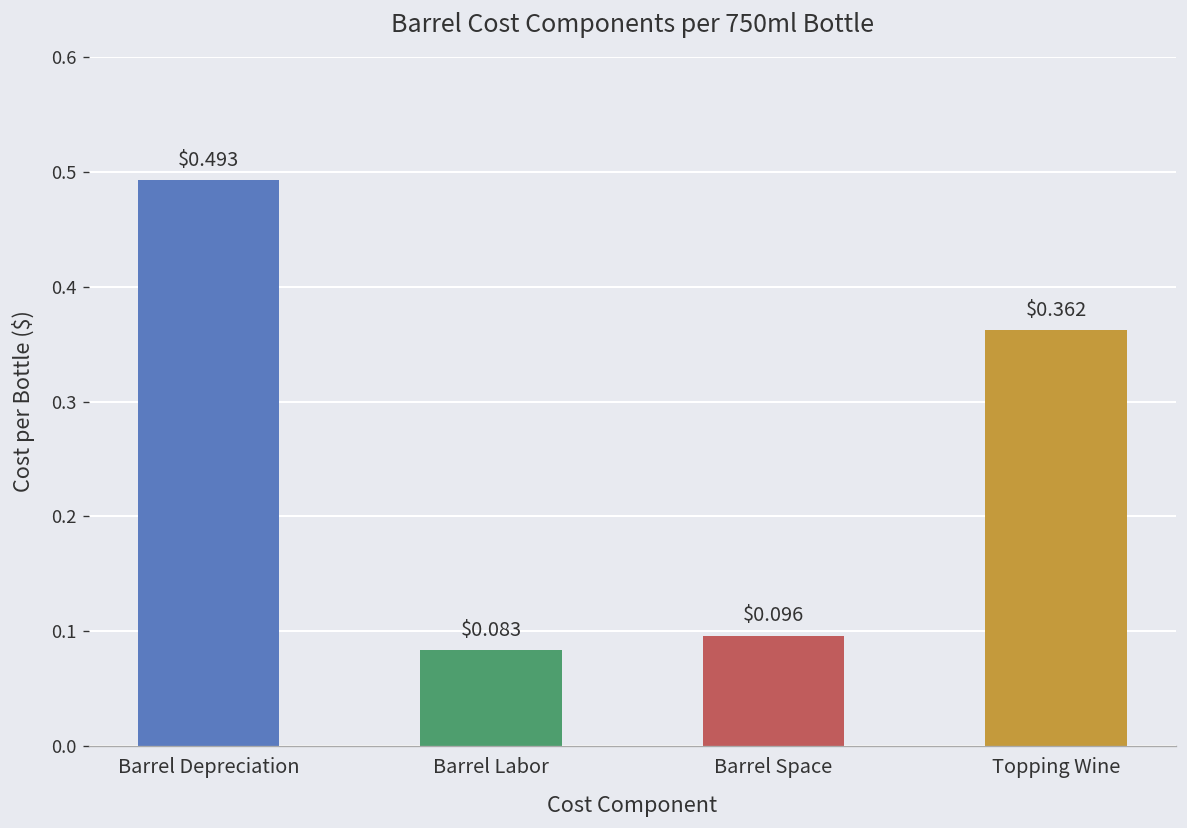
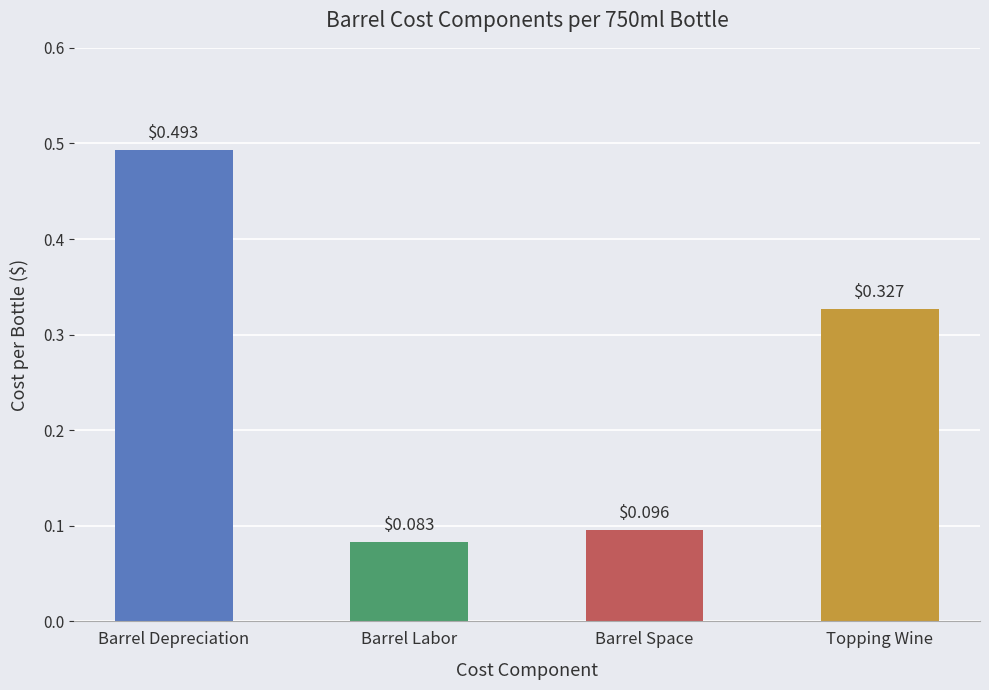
Topping Wine: $0.362 -> $0.327
